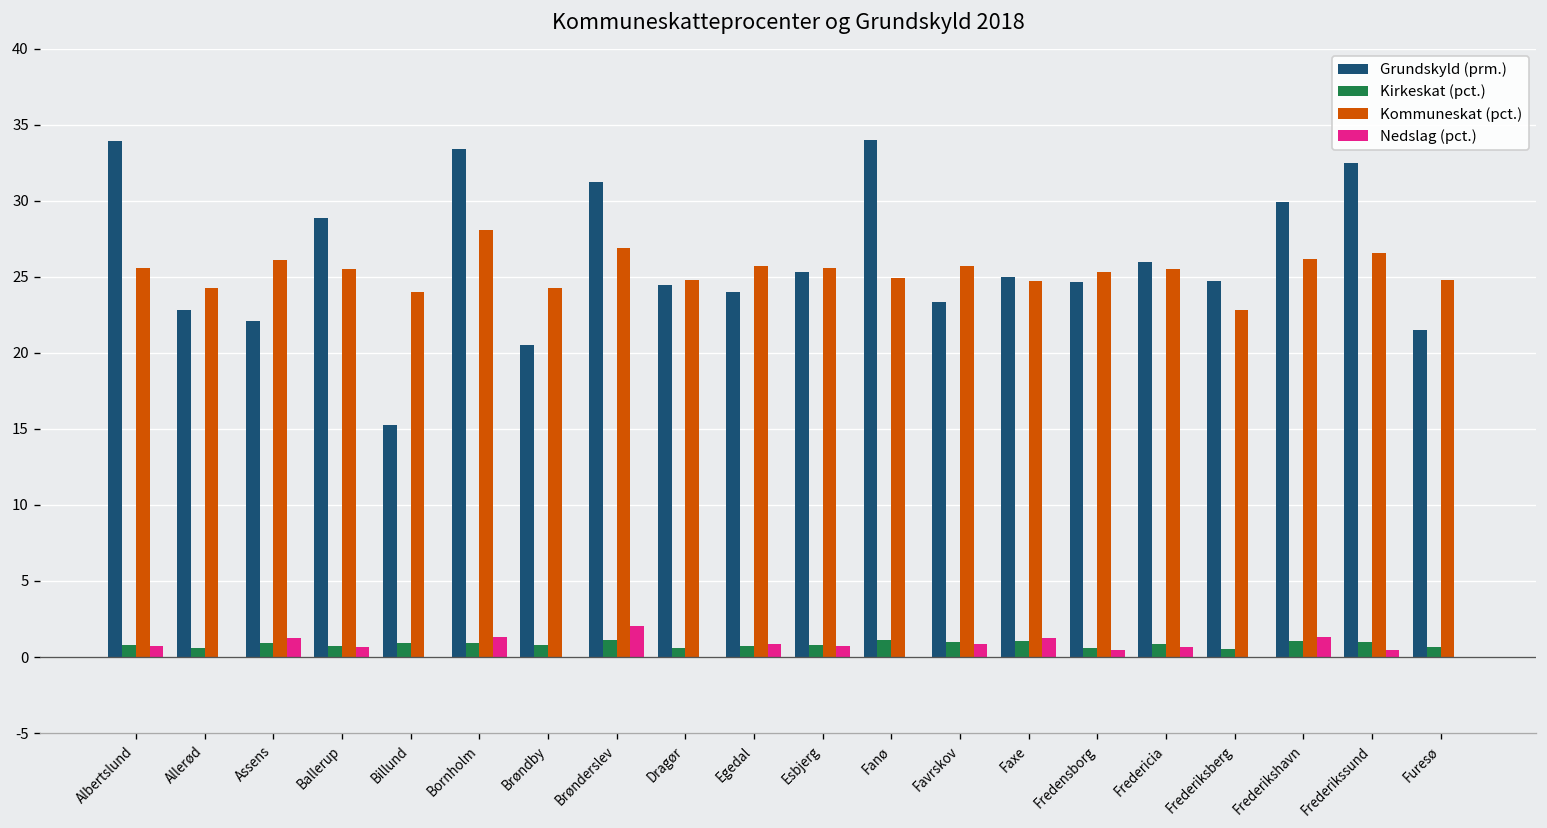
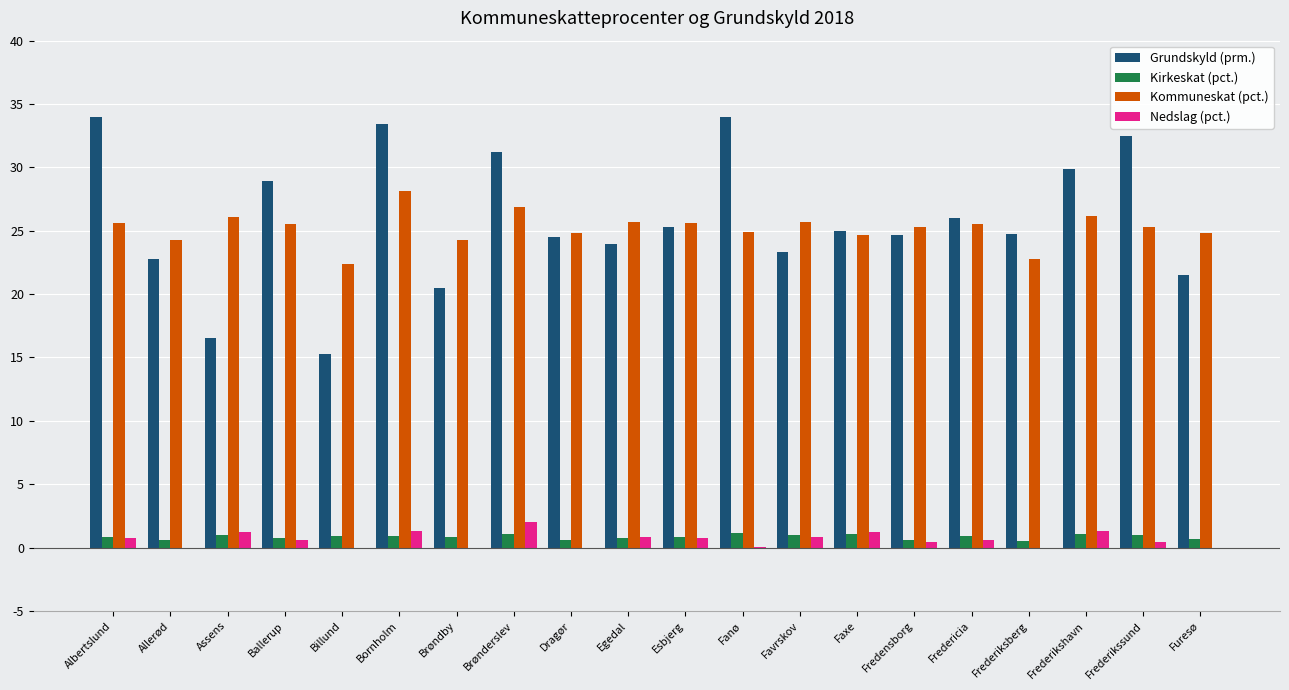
Grundskyld (prm.), Assens: 22.1 -> 16.6
Kommuneskat (pct.), Billund: 24.0 -> 22.4
Kommuneskat (pct.), Frederikssund: 26.6 -> 25.3
